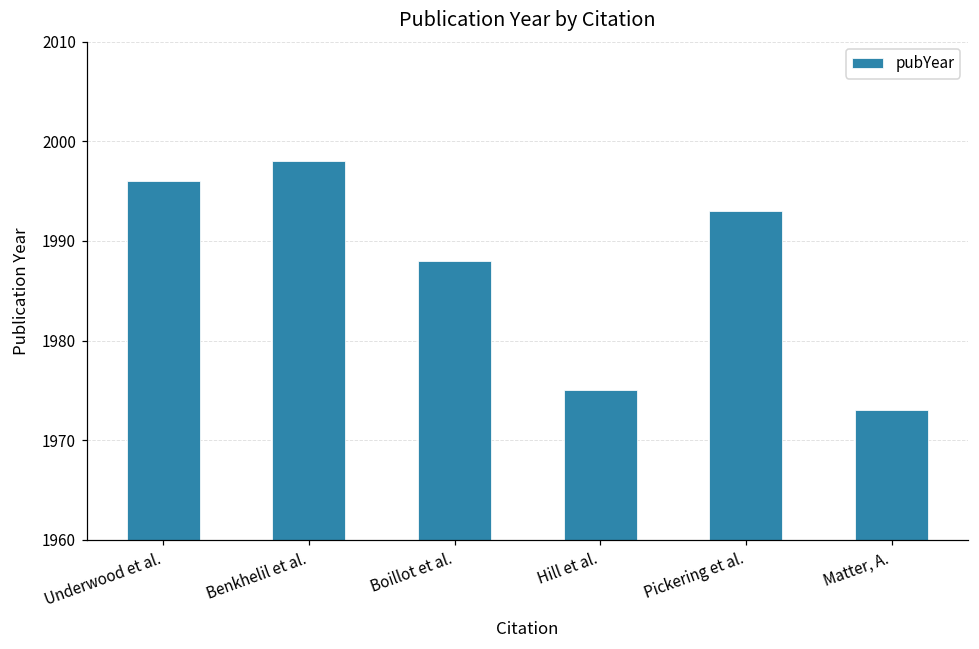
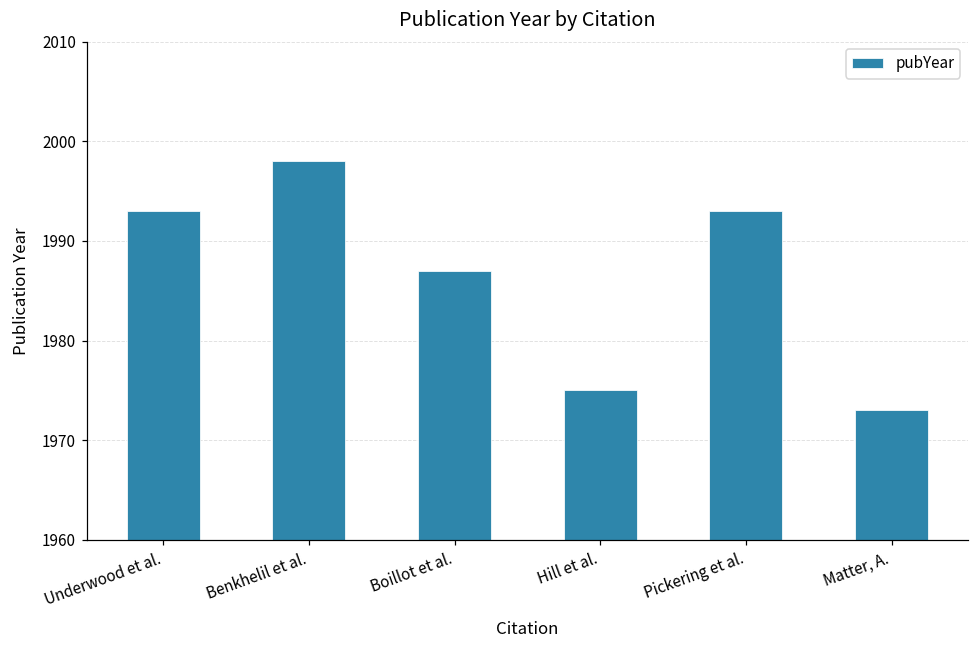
Underwood et al.: 1996 -> 1993
Boillot et al.: 1988 -> 1987
